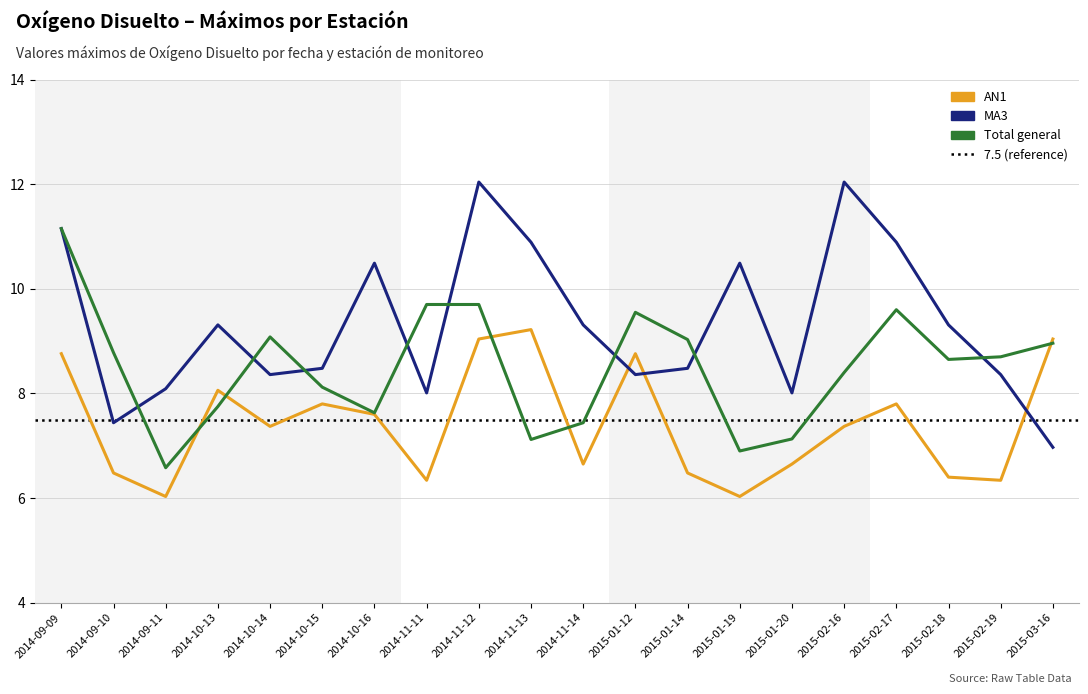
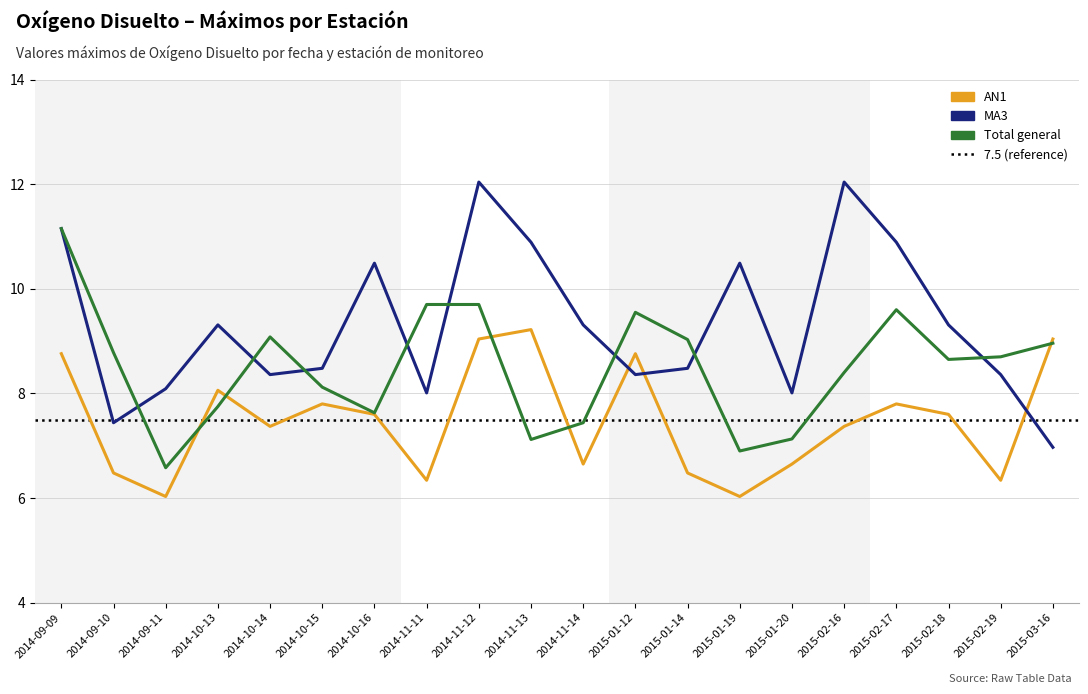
AN1, 2015-02-18: 6.4 -> 7.6
